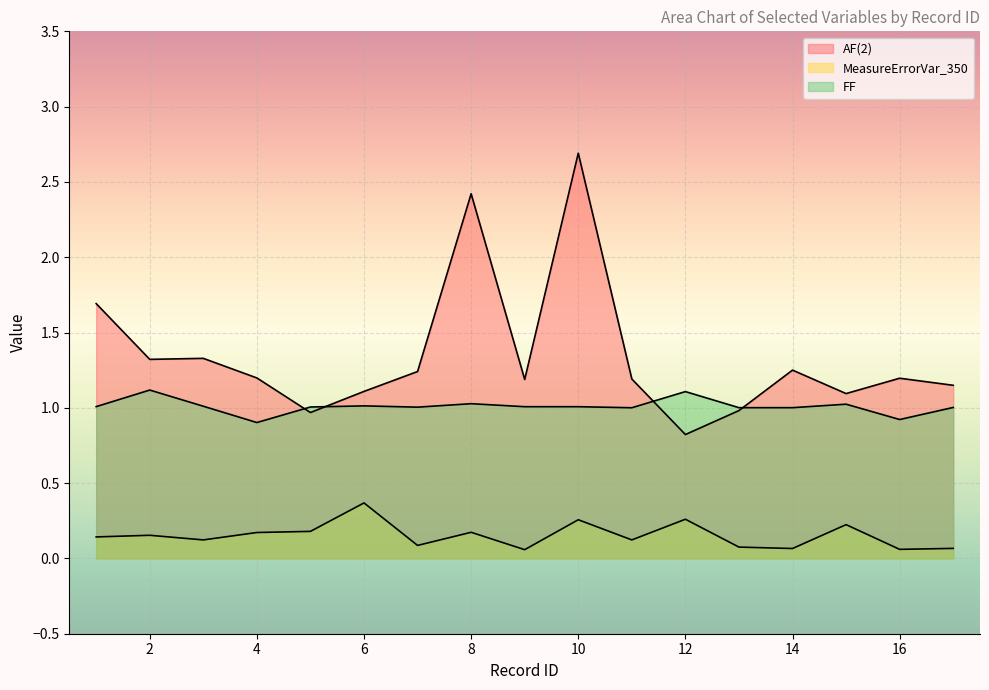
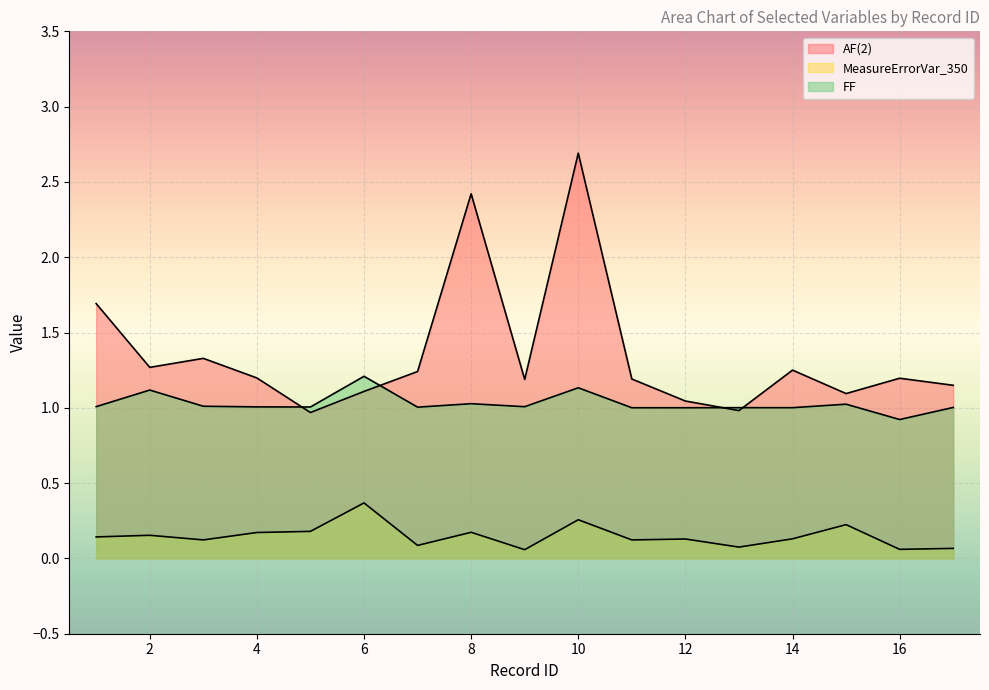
AF(2), 2: 1.32 -> 1.27
FF, 4: 0.90 -> 1.01
FF, 6: 1.01 -> 1.21
FF, 10: 1.01 -> 1.13
AF(2), 12: 0.82 -> 1.05
MeasureErrorVar_350, 12: 0.26 -> 0.13
FF, 12: 1.11 -> 1.00
MeasureErrorVar_350, 14: 0.07 -> 0.13
